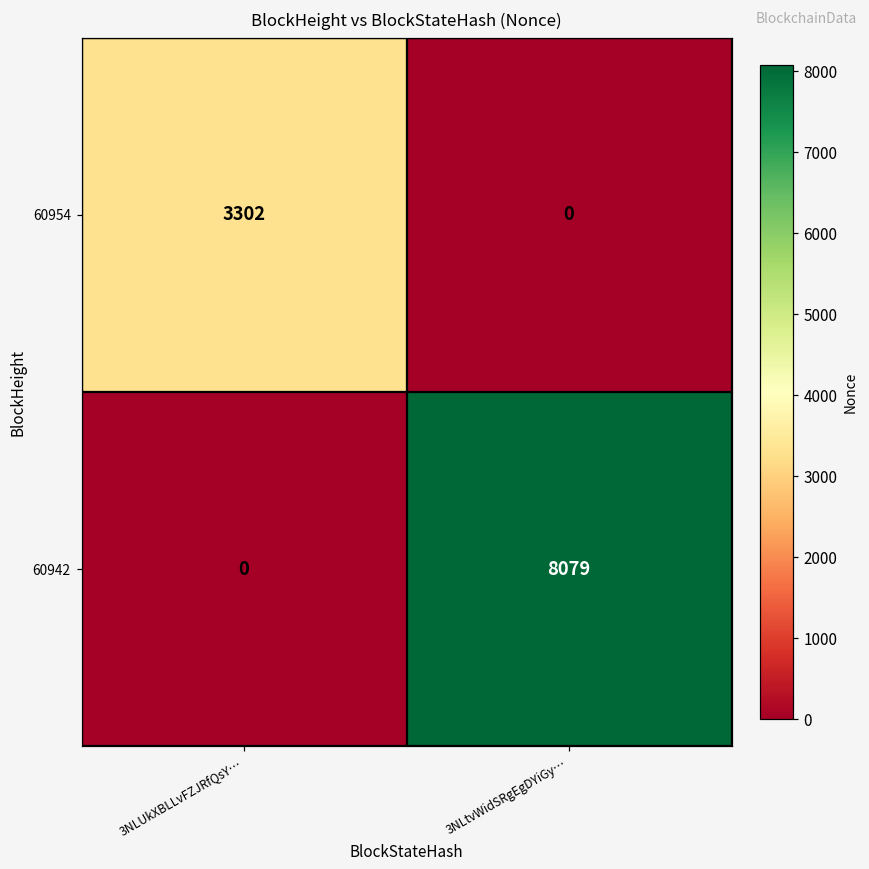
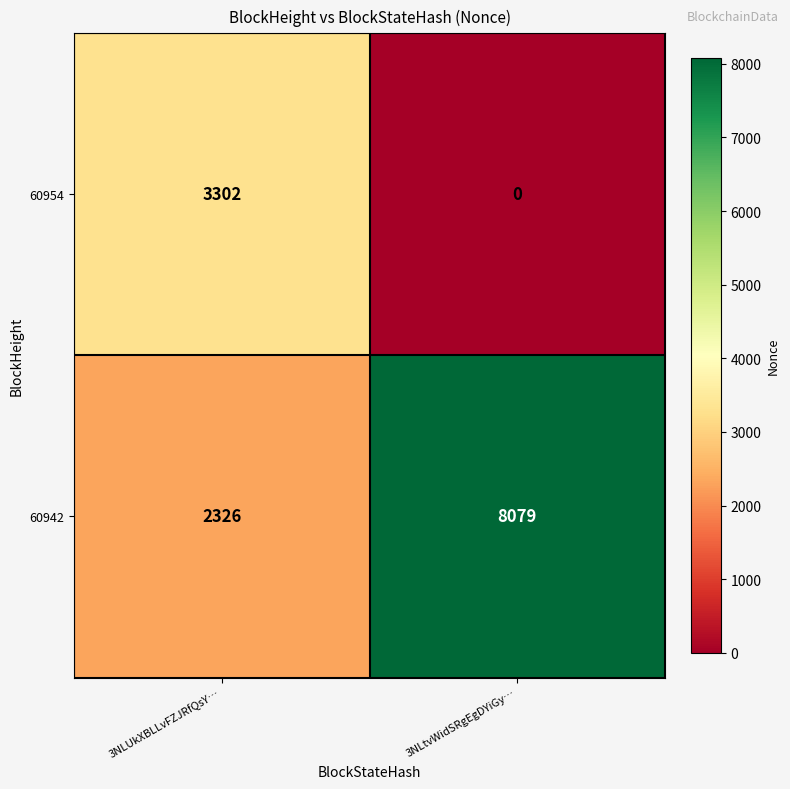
60942, 3NLUkXBLLvFZJRfQsY…: 0 -> 2326
